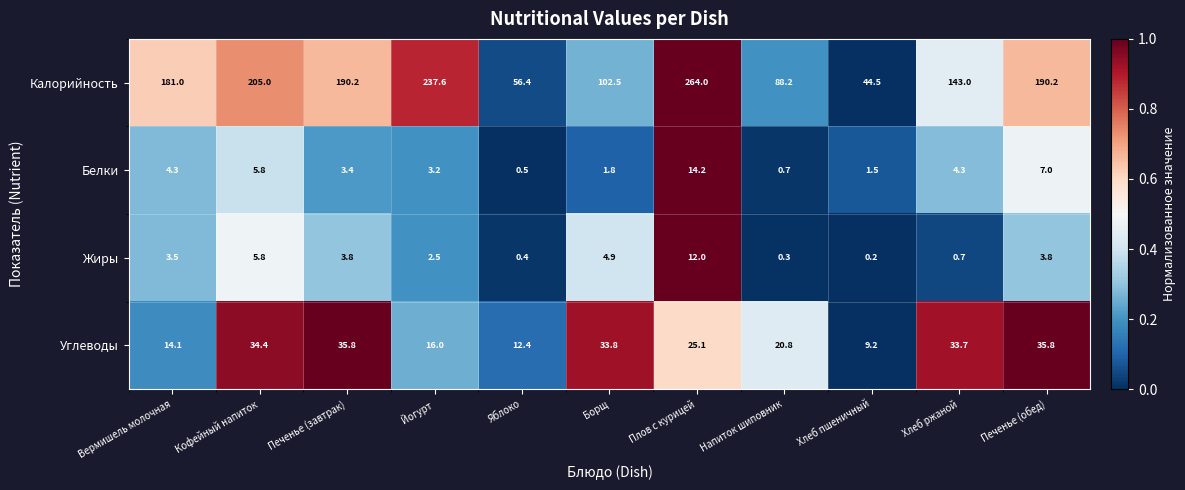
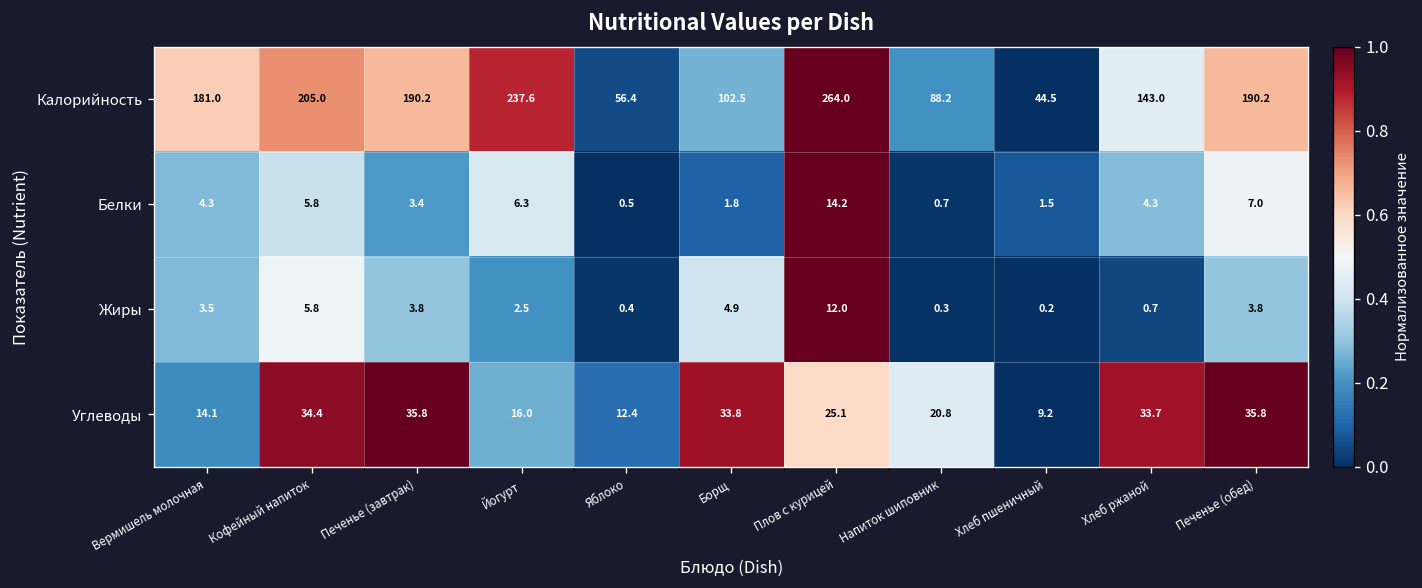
Белки, Йогурт: 3.2 -> 6.3
